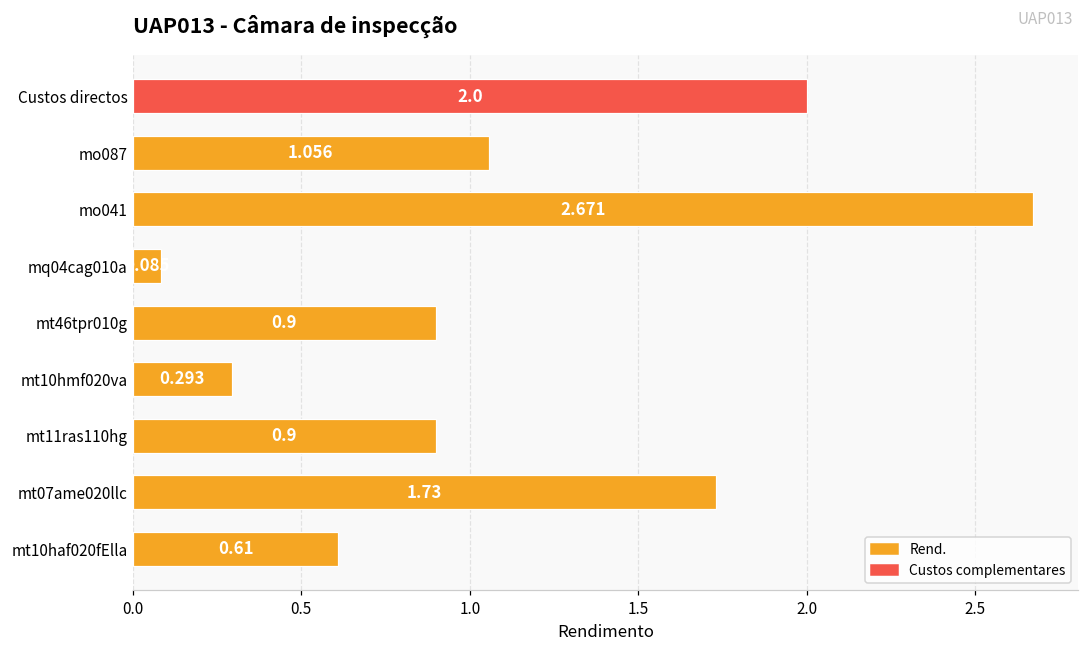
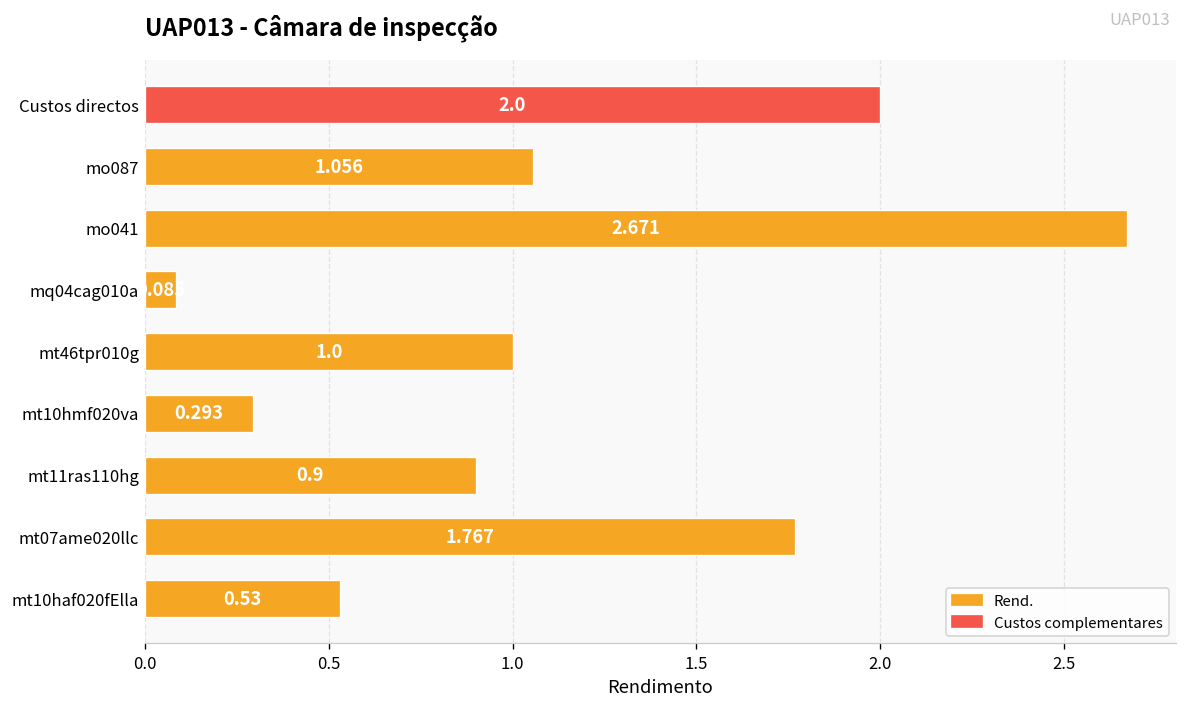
mt46tpr010g: 0.9 -> 1.0
mt07ame020llc: 1.73 -> 1.767
mt10haf020fElla: 0.61 -> 0.53
